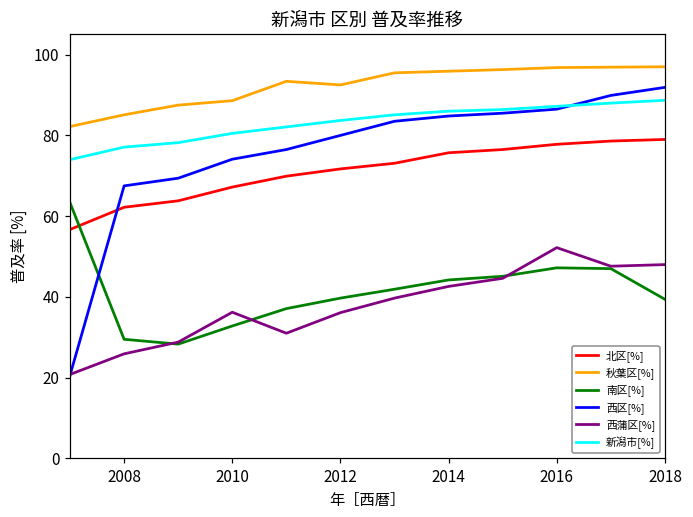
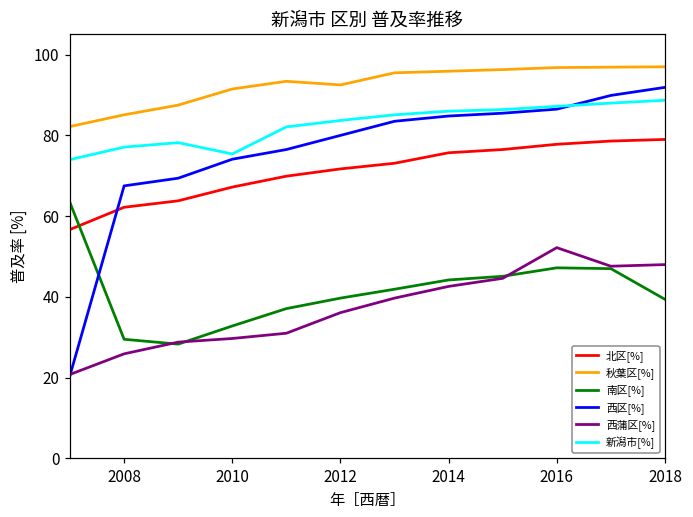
秋葉区[%], 2010: 89 -> 92
西蒲区[%], 2010: 36 -> 30
新潟市[%], 2010: 81 -> 75
